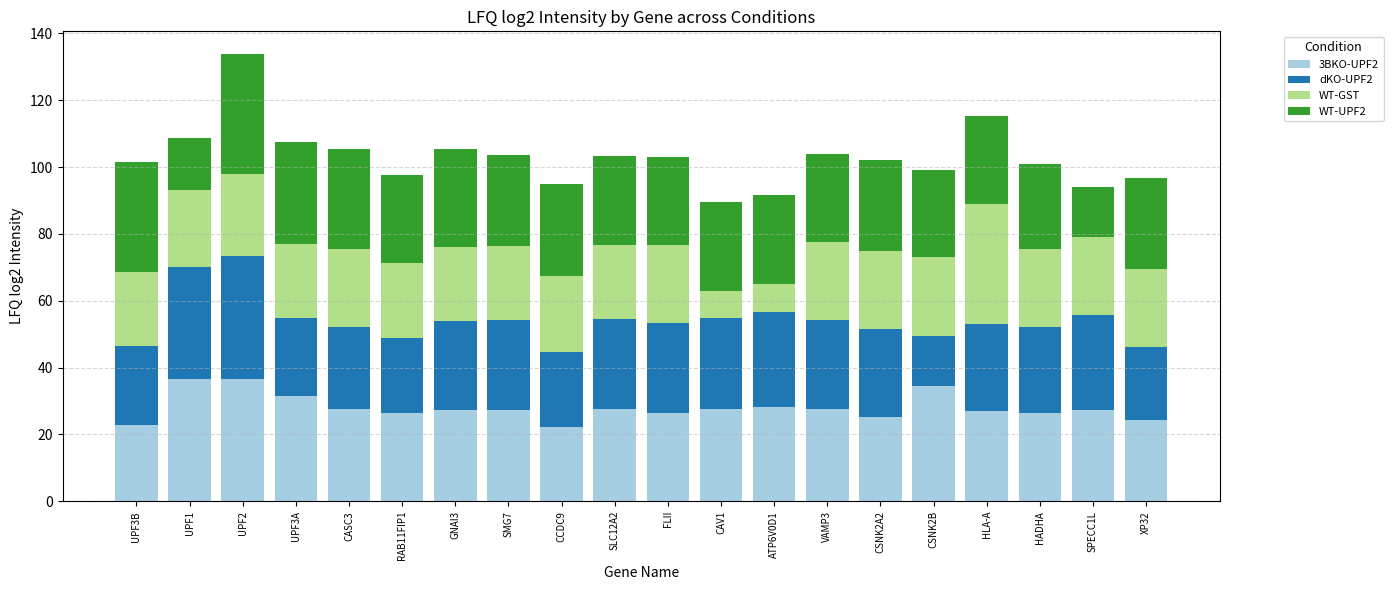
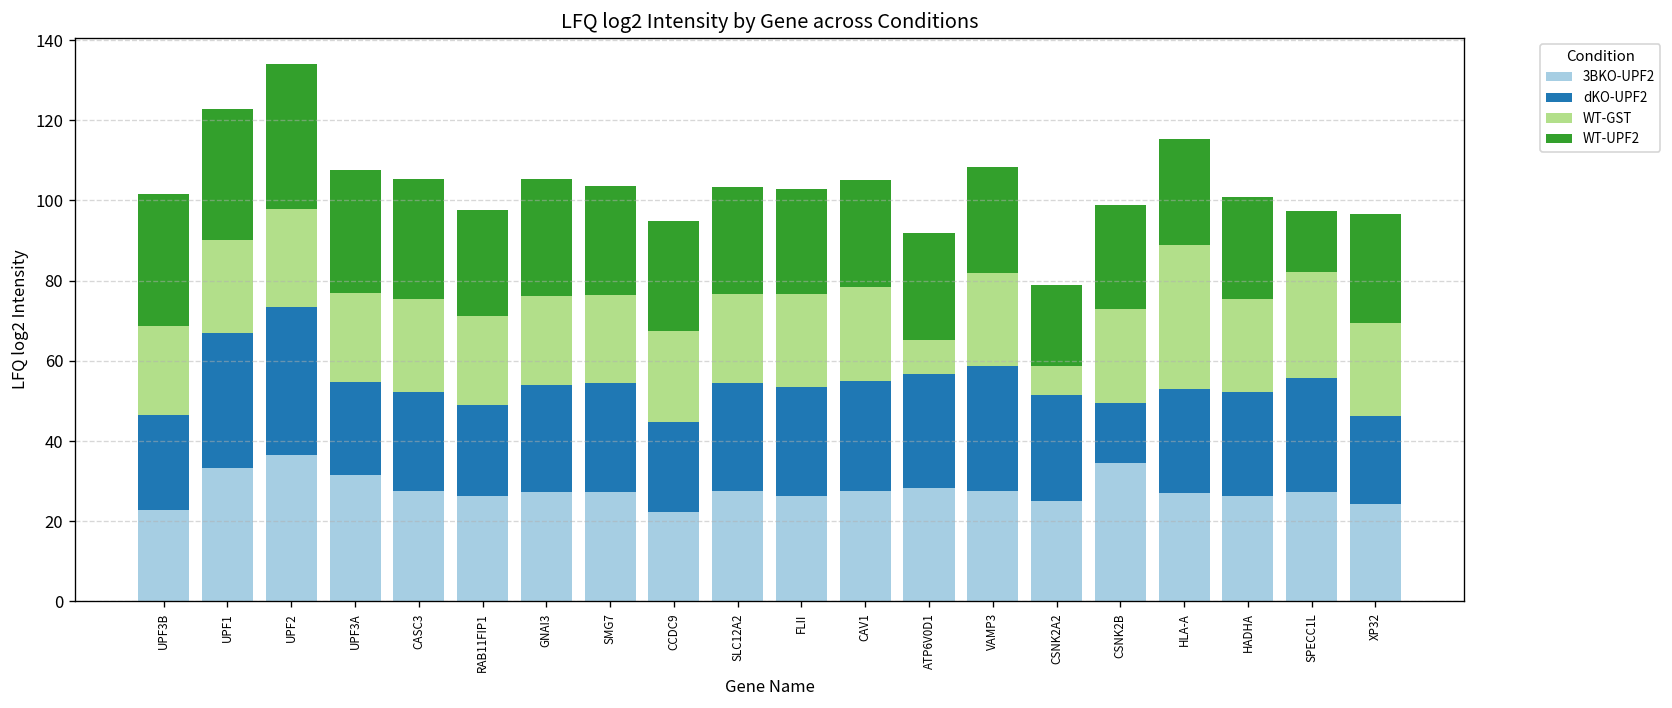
3BKO-UPF2, UPF1: 37 -> 33
WT-UPF2, UPF1: 15 -> 33
WT-GST, CAV1: 8 -> 24
dKO-UPF2, VAMP3: 27 -> 31
WT-GST, CSNK2A2: 23 -> 7
WT-UPF2, CSNK2A2: 27 -> 20
WT-GST, SPECC1L: 23 -> 27
